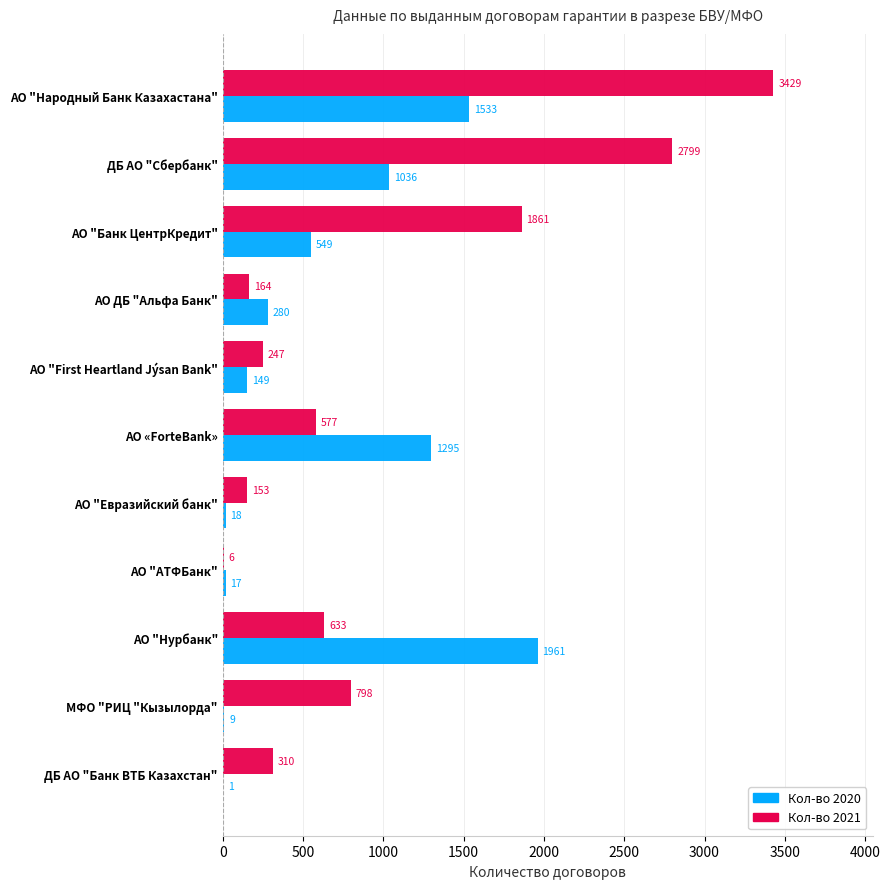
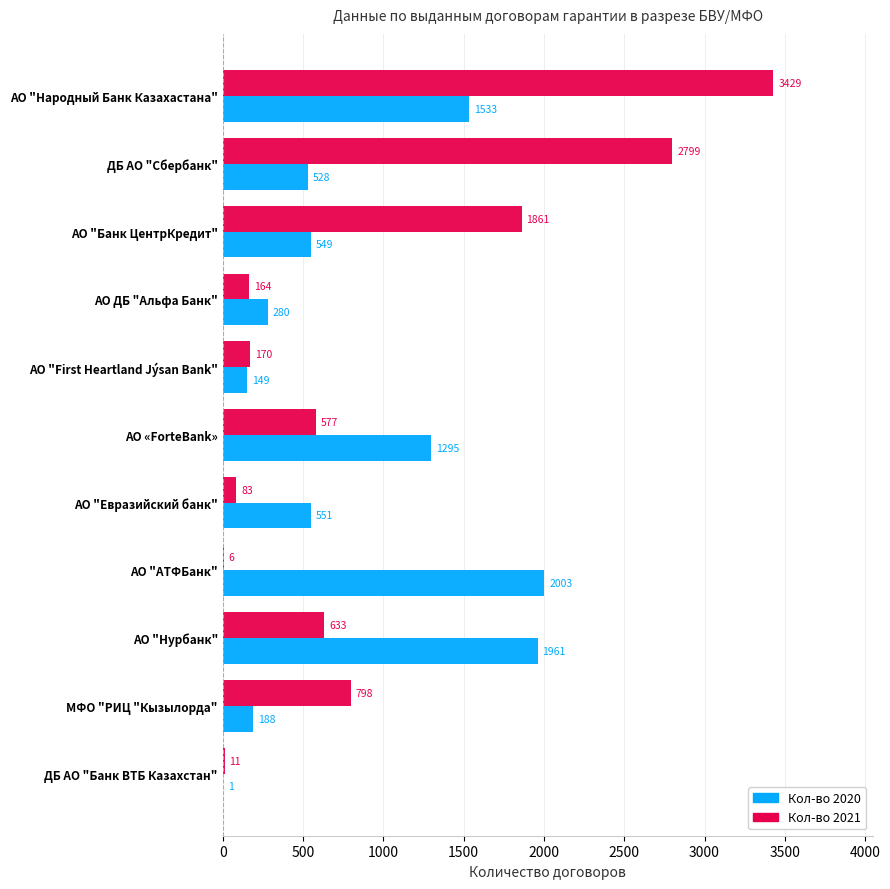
Кол-во 2020, ДБ АО "Сбербанк": 1036 -> 528
Кол-во 2021, АО "First Heartland Jýsan Bank": 247 -> 170
Кол-во 2021, АО "Евразийский банк": 153 -> 83
Кол-во 2020, АО "Евразийский банк": 18 -> 551
Кол-во 2020, АО "АТФБанк": 17 -> 2003
Кол-во 2020, МФО "РИЦ "Кызылорда": 9 -> 188
Кол-во 2021, ДБ АО "Банк ВТБ Казахстан": 310 -> 11
